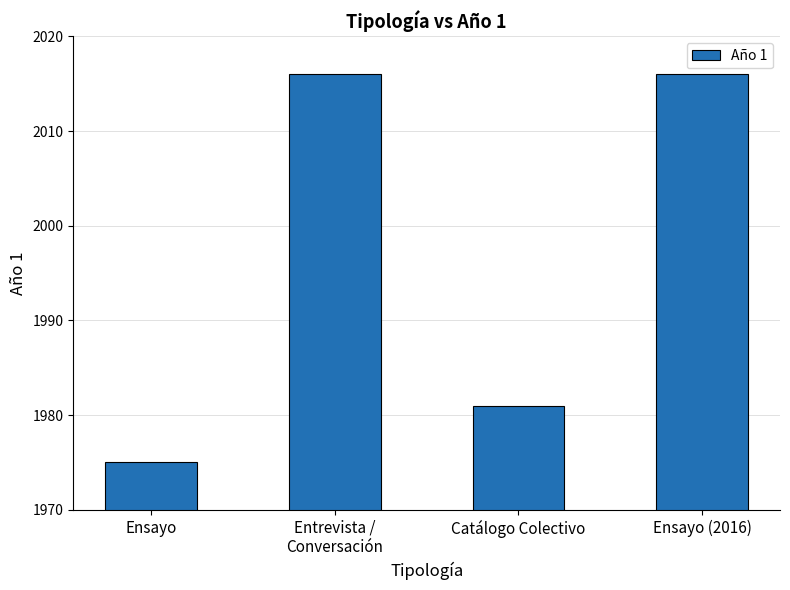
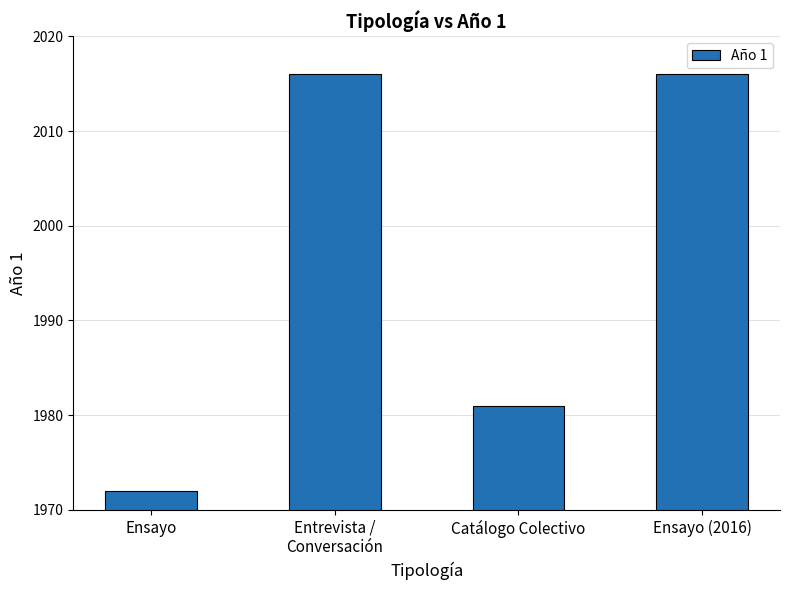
Ensayo: 1975 -> 1972
